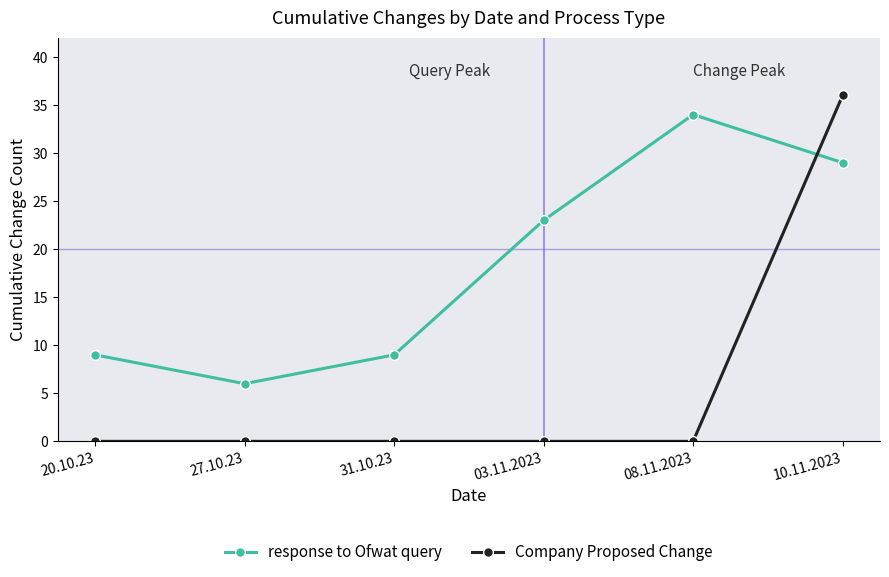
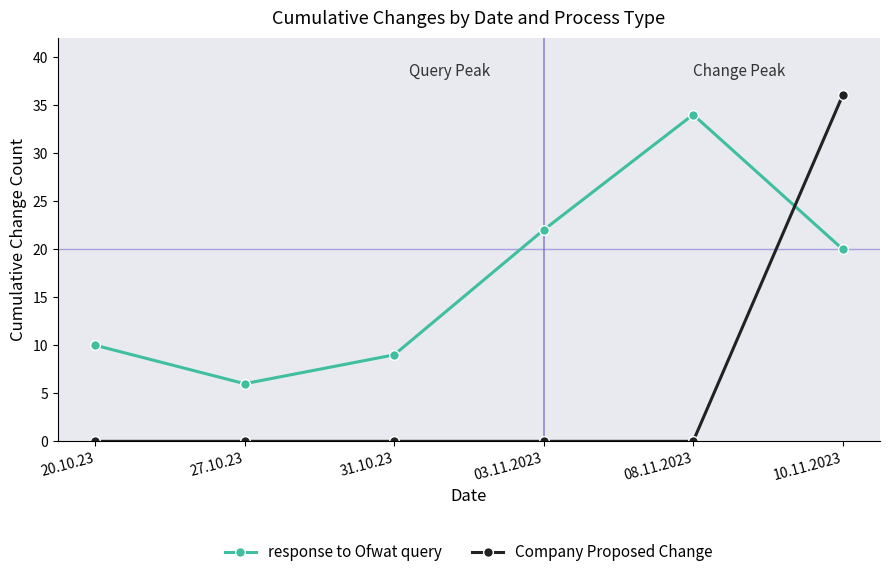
response to Ofwat query, 20.10.23: 9 -> 10
response to Ofwat query, 03.11.2023: 23 -> 22
response to Ofwat query, 10.11.2023: 29 -> 20
